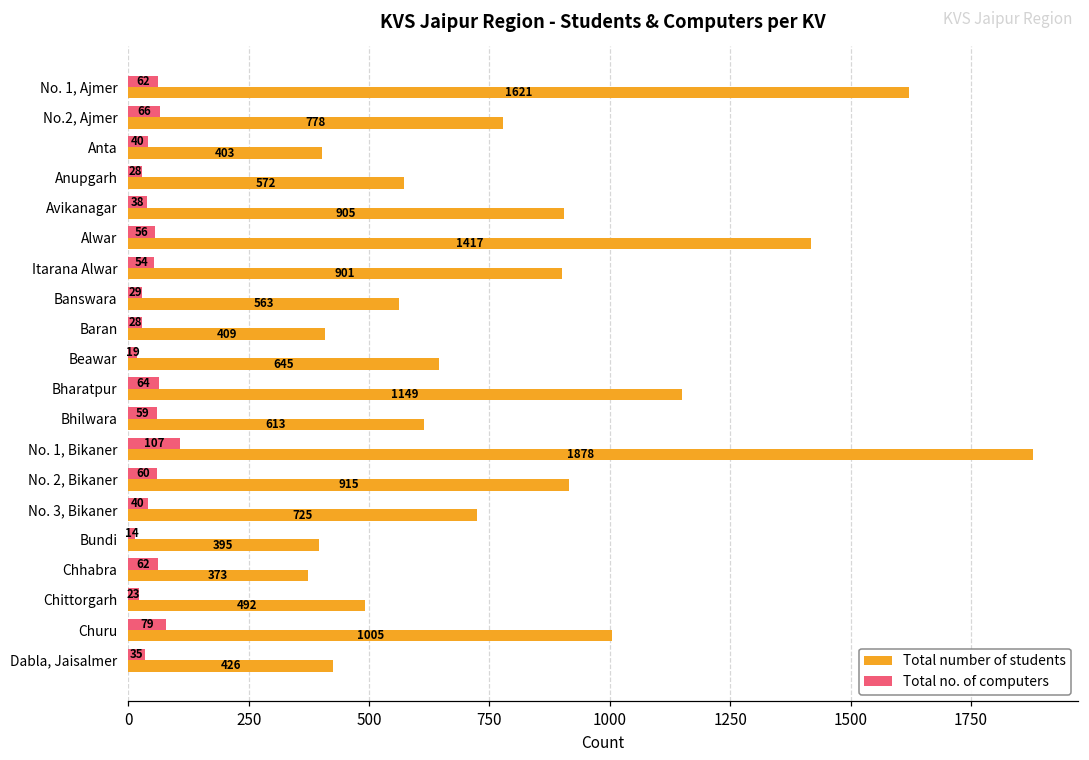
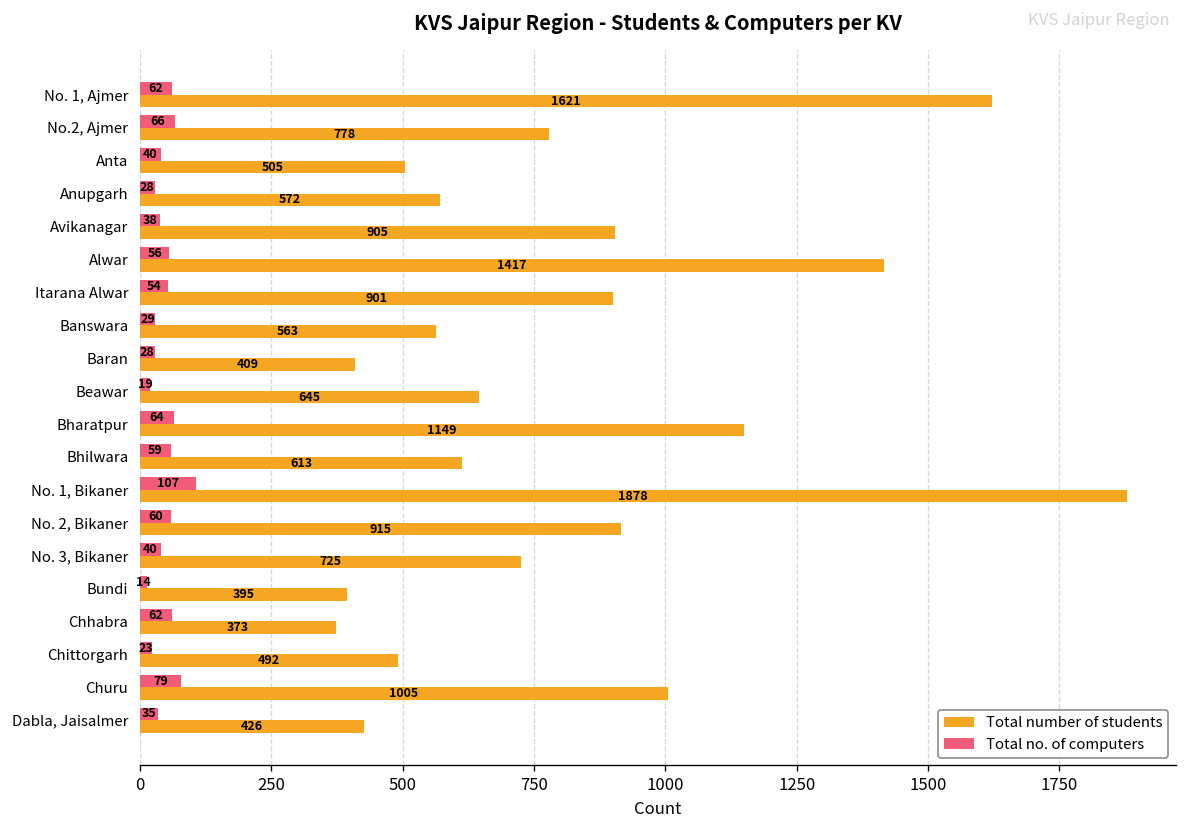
Total number of students, Anta: 403 -> 505
